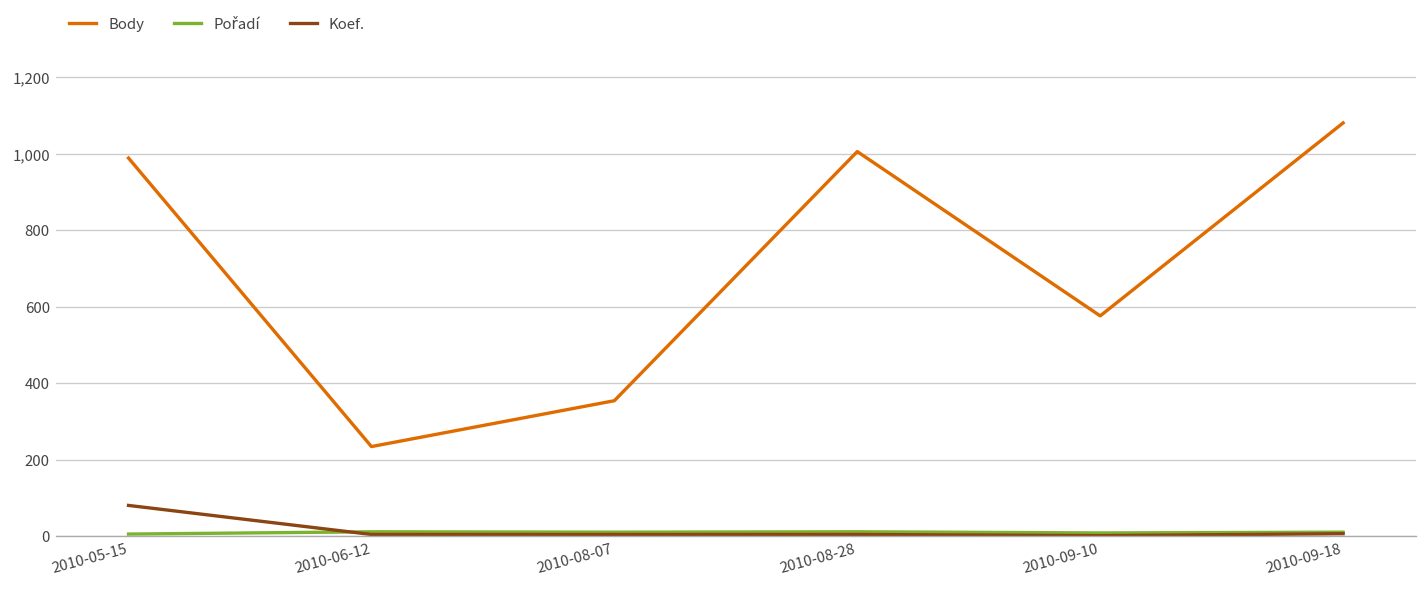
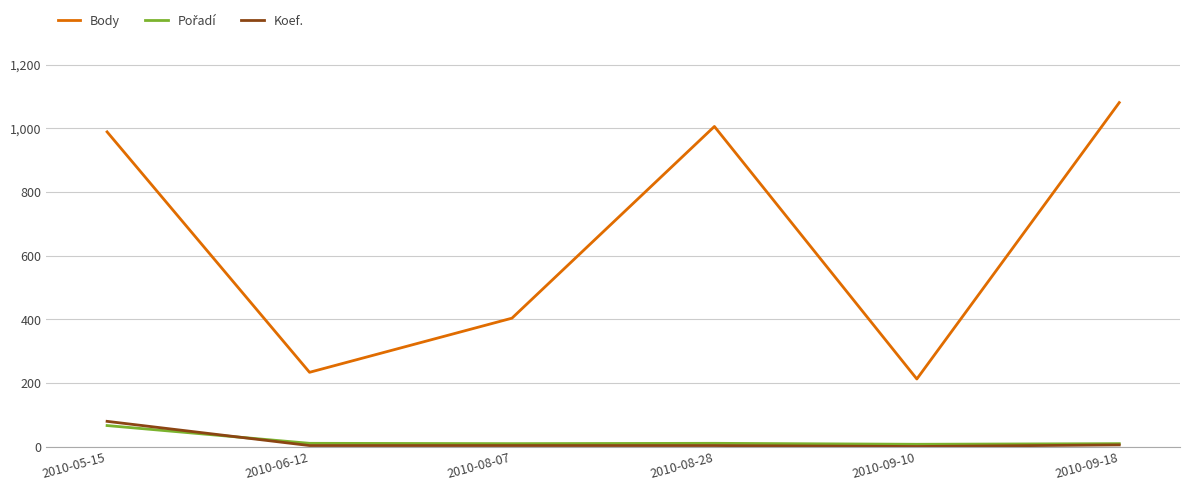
Pořadí, 2010-05-15: 10 -> 70
Body, 2010-08-07: 350 -> 400
Body, 2010-09-10: 580 -> 210
